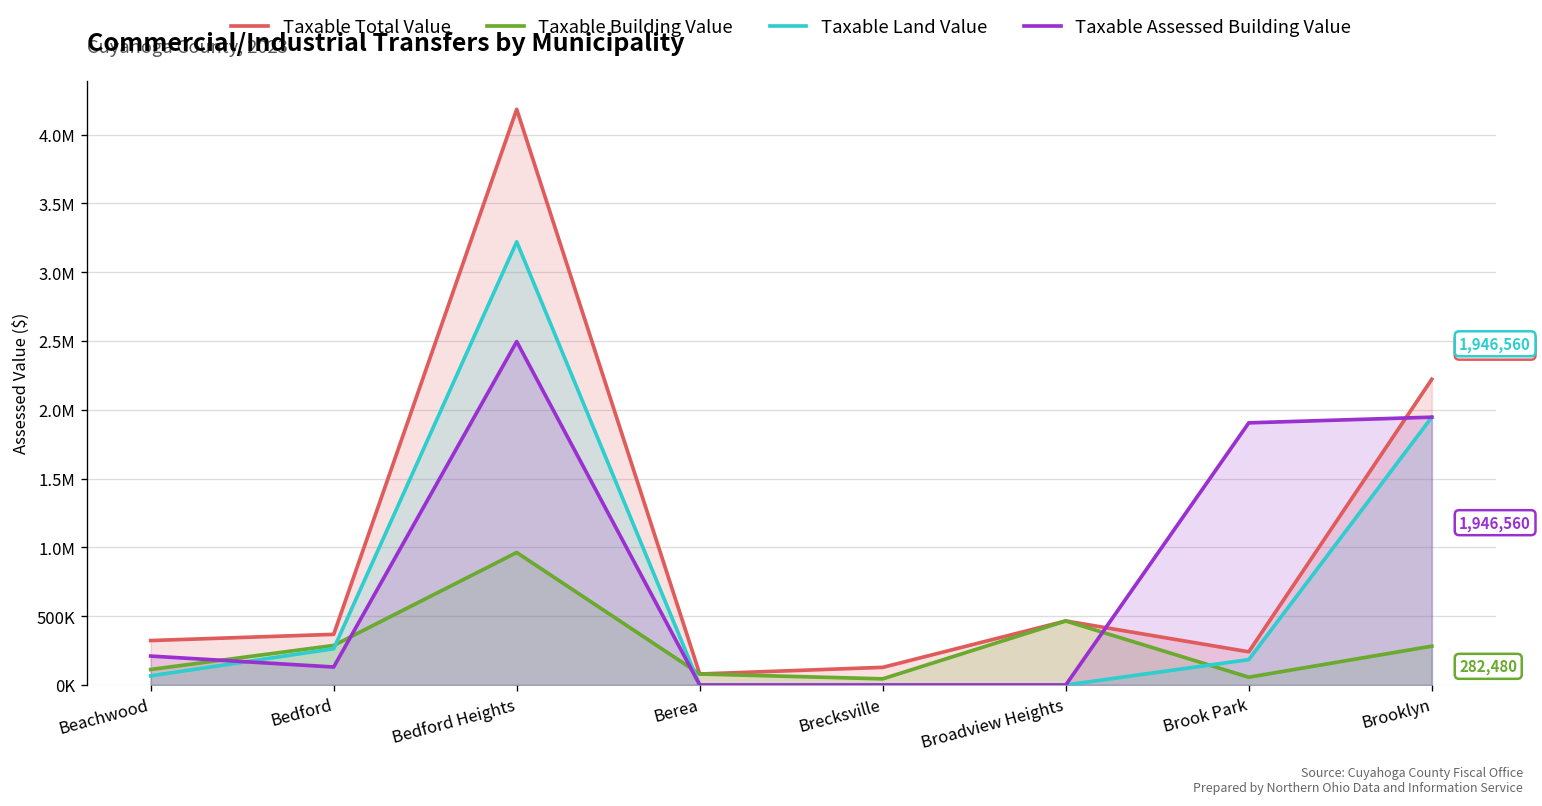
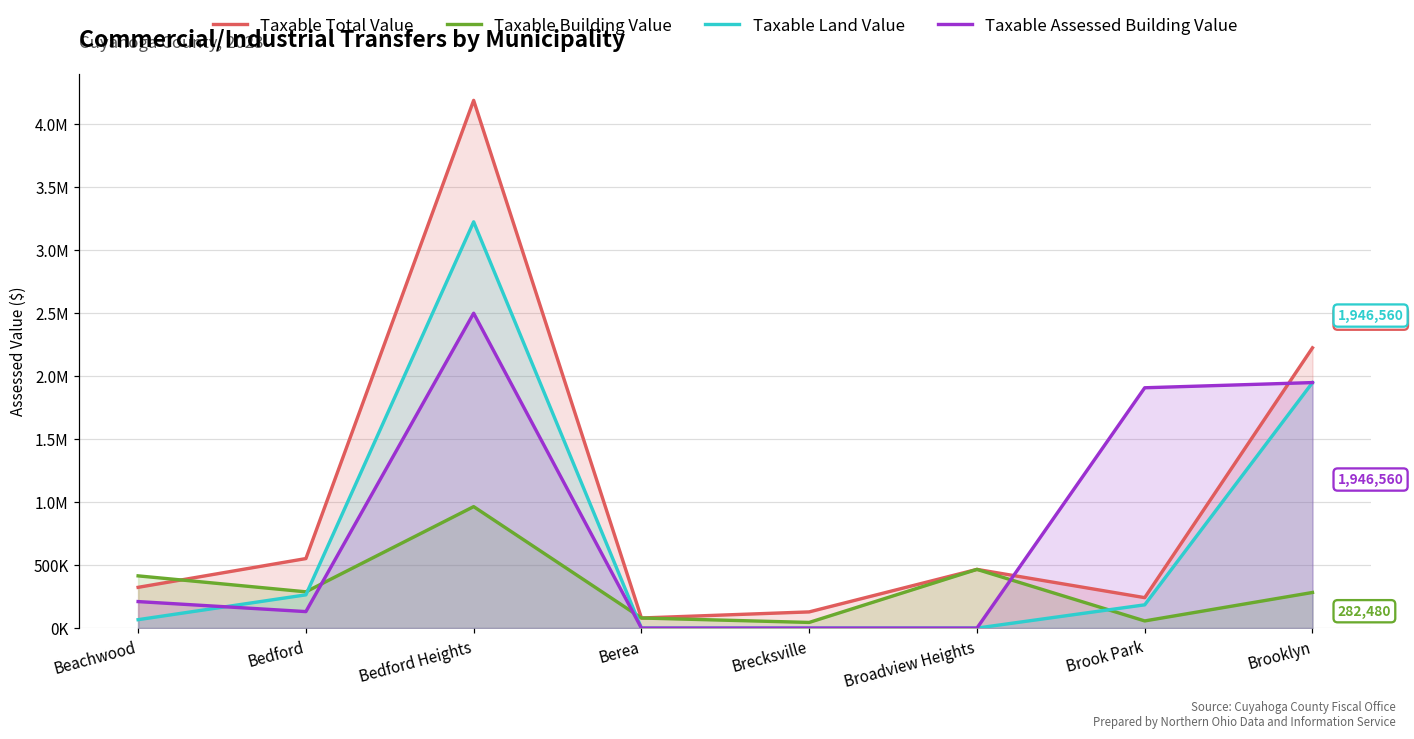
Taxable Building Value, Beachwood: 110000 -> 410000
Taxable Total Value, Bedford: 370000 -> 550000
